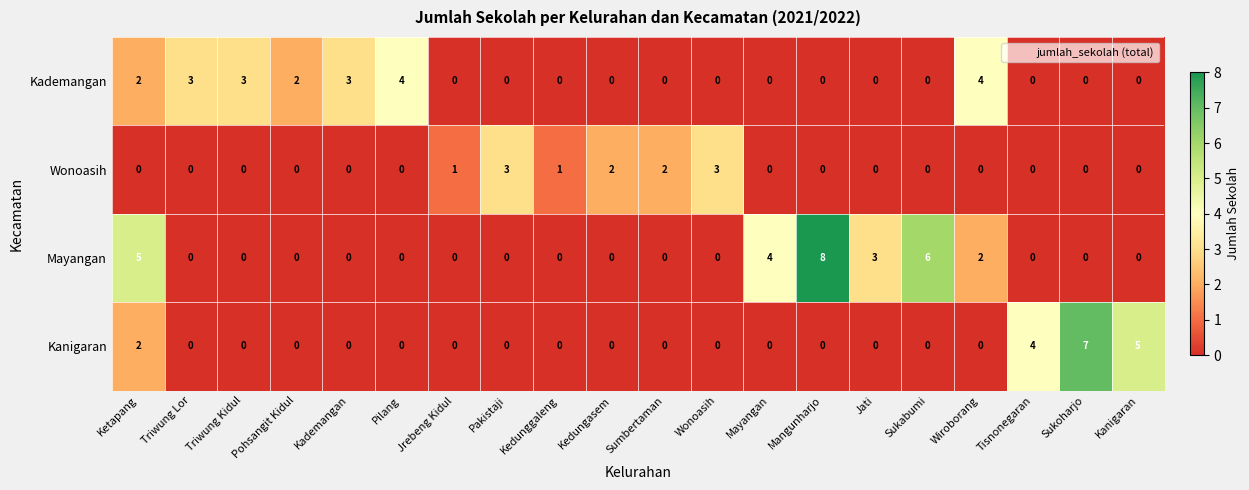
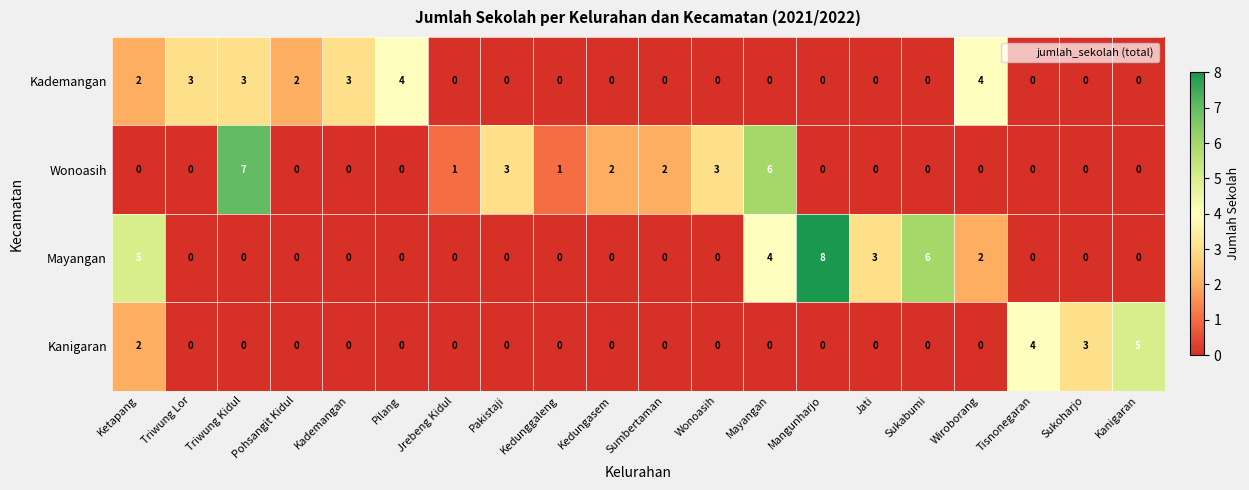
Wonoasih, Triwung Kidul: 0 -> 7
Wonoasih, Mayangan: 0 -> 6
Kanigaran, Sukoharjo: 7 -> 3
